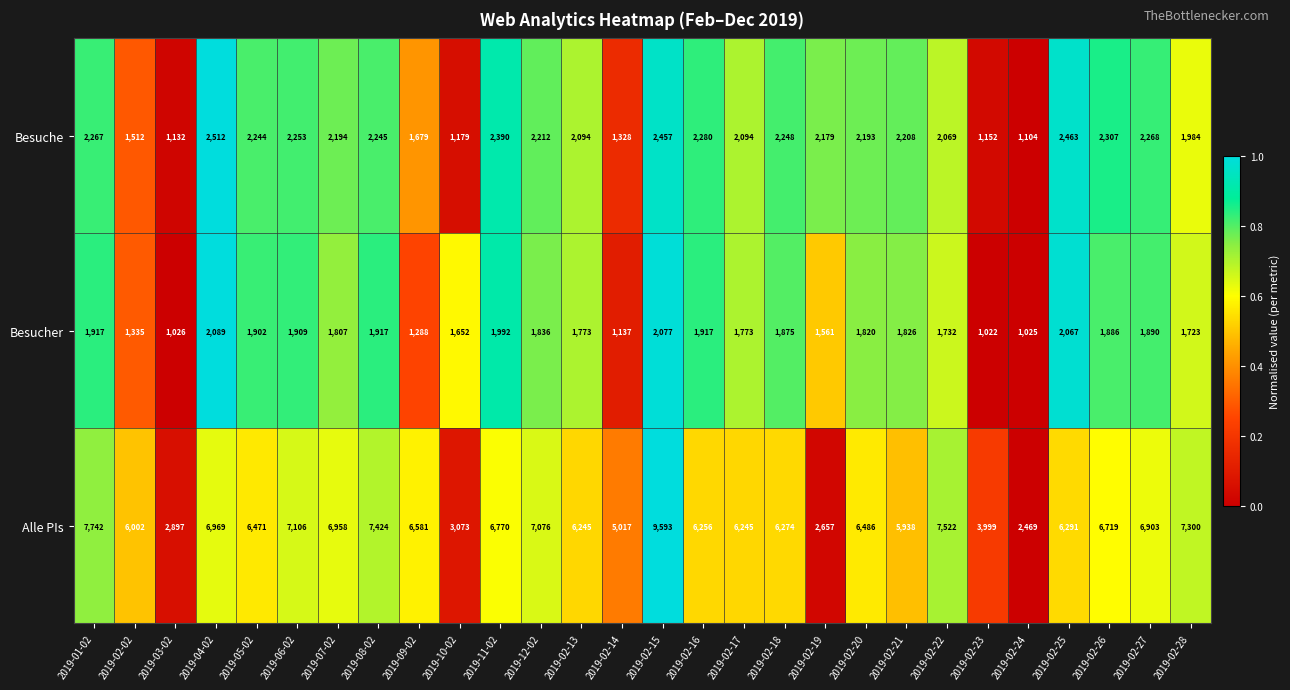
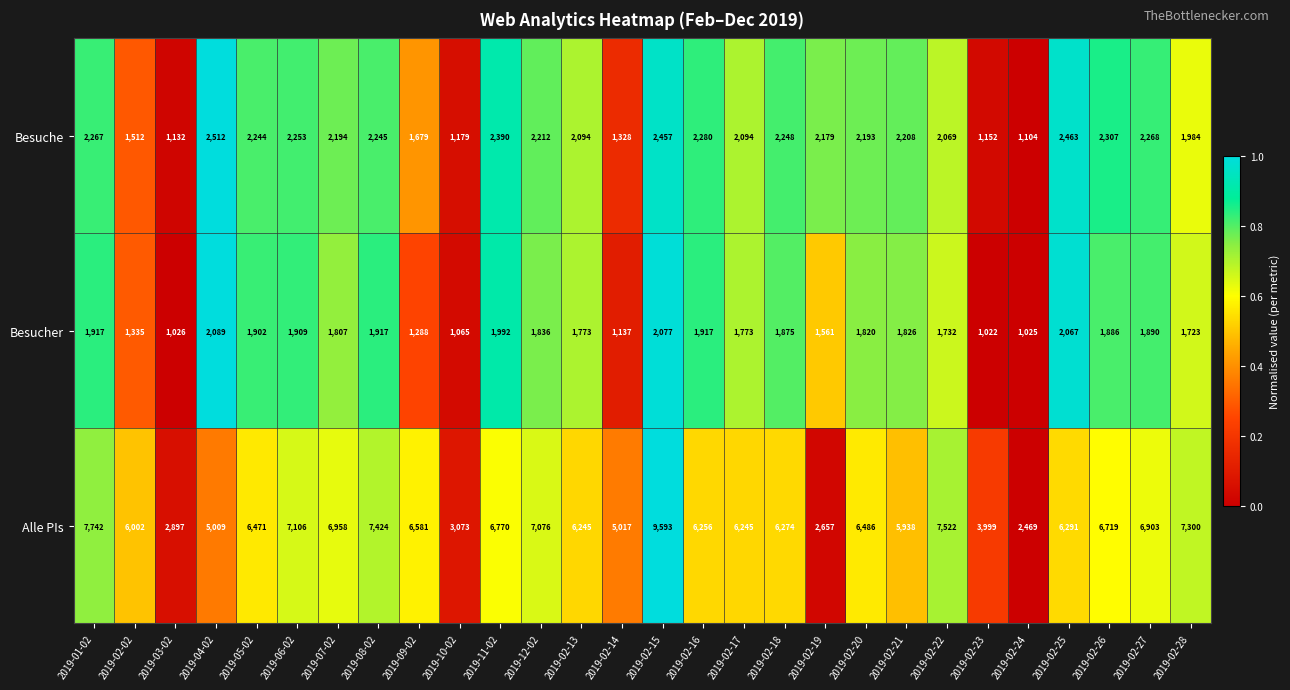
Besucher, 2019-10-02: 1,652 -> 1,065
Alle PIs, 2019-04-02: 6,969 -> 5,009
